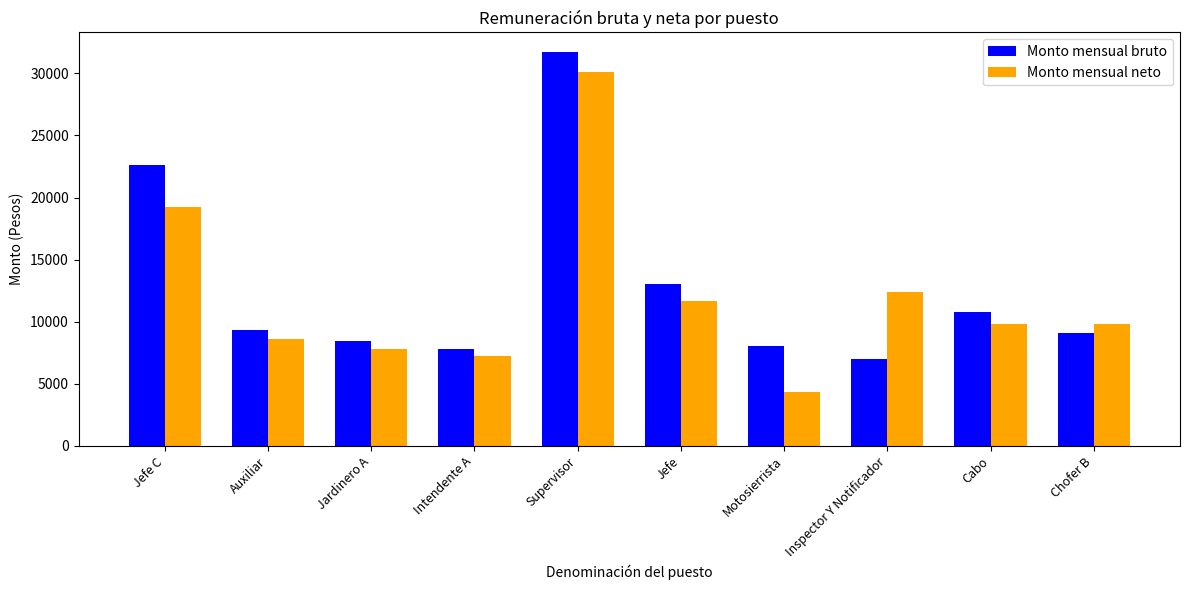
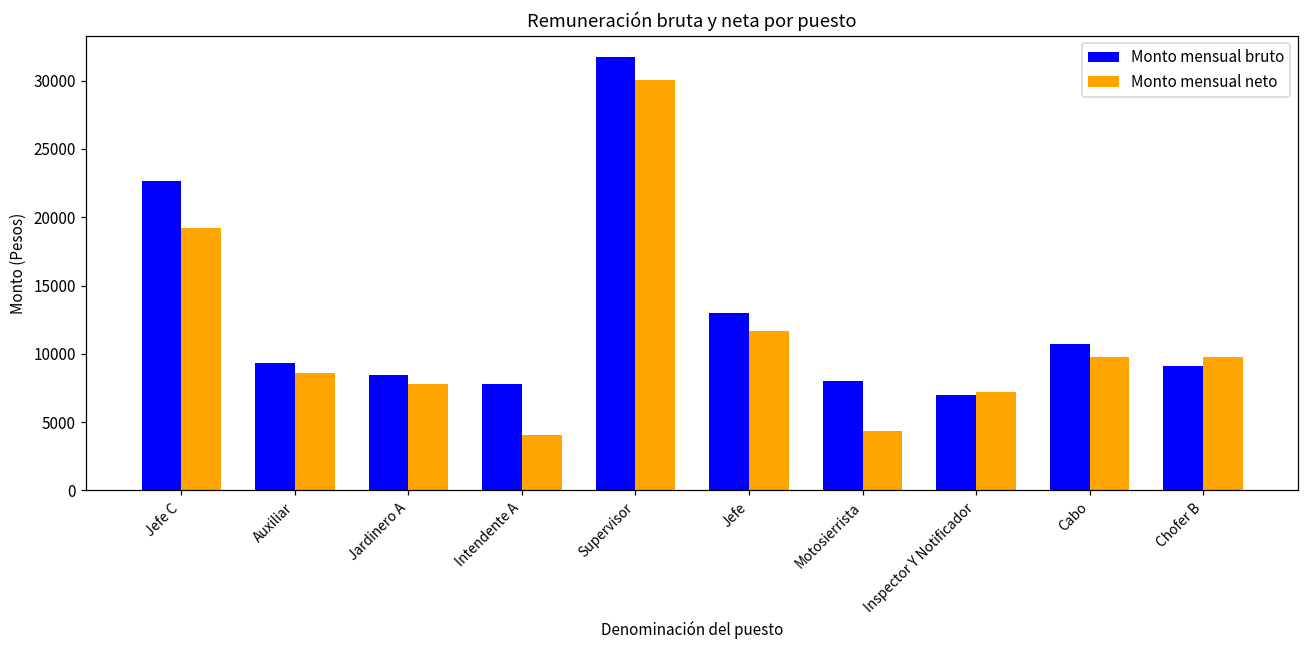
Monto mensual neto, Intendente A: 7200 -> 4100
Monto mensual neto, Inspector Y Notificador: 12400 -> 7200
